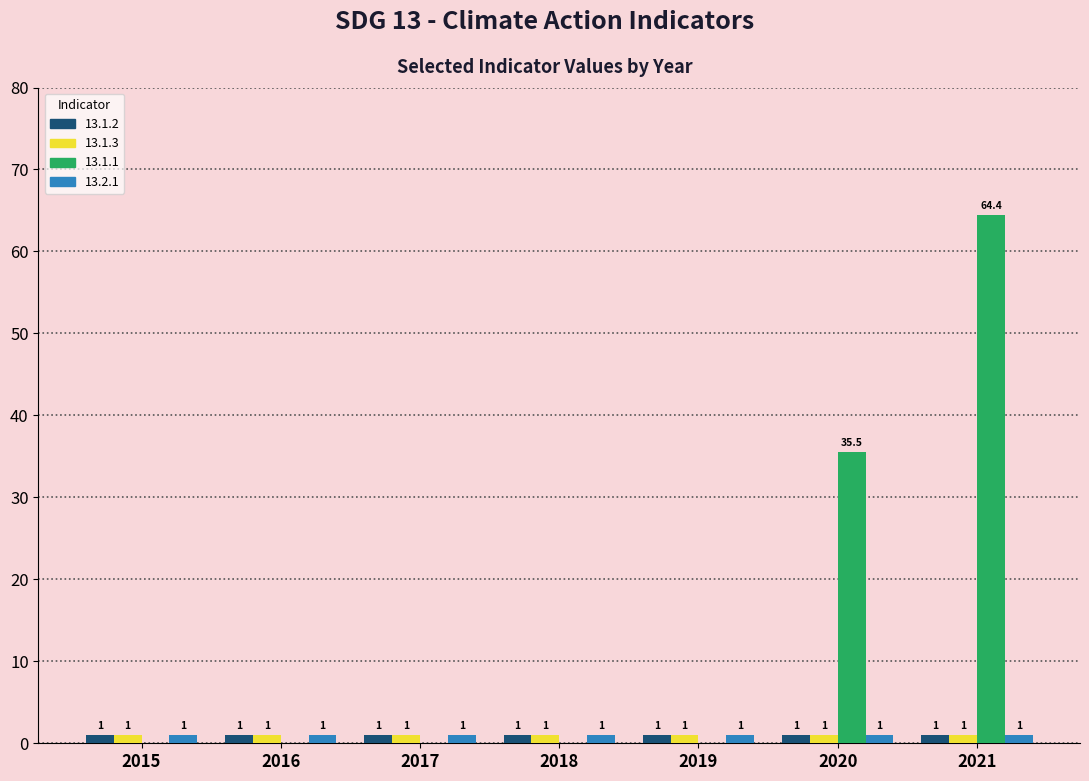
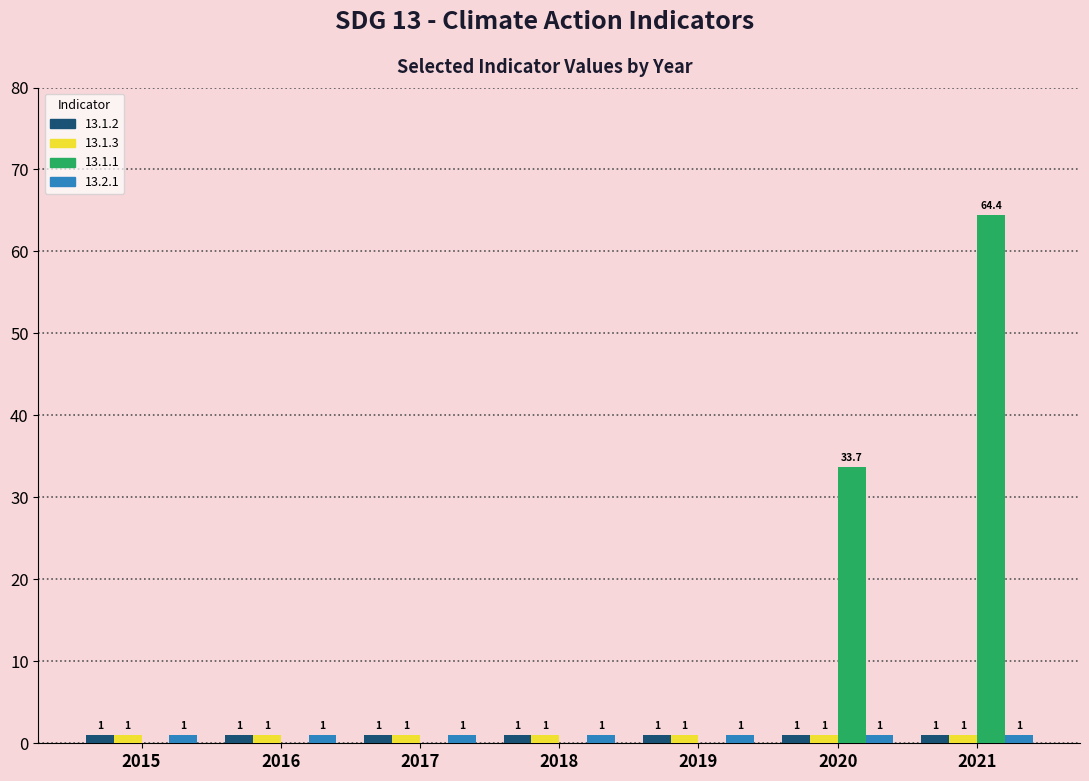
13.1.1, 2020: 35.5 -> 33.7
